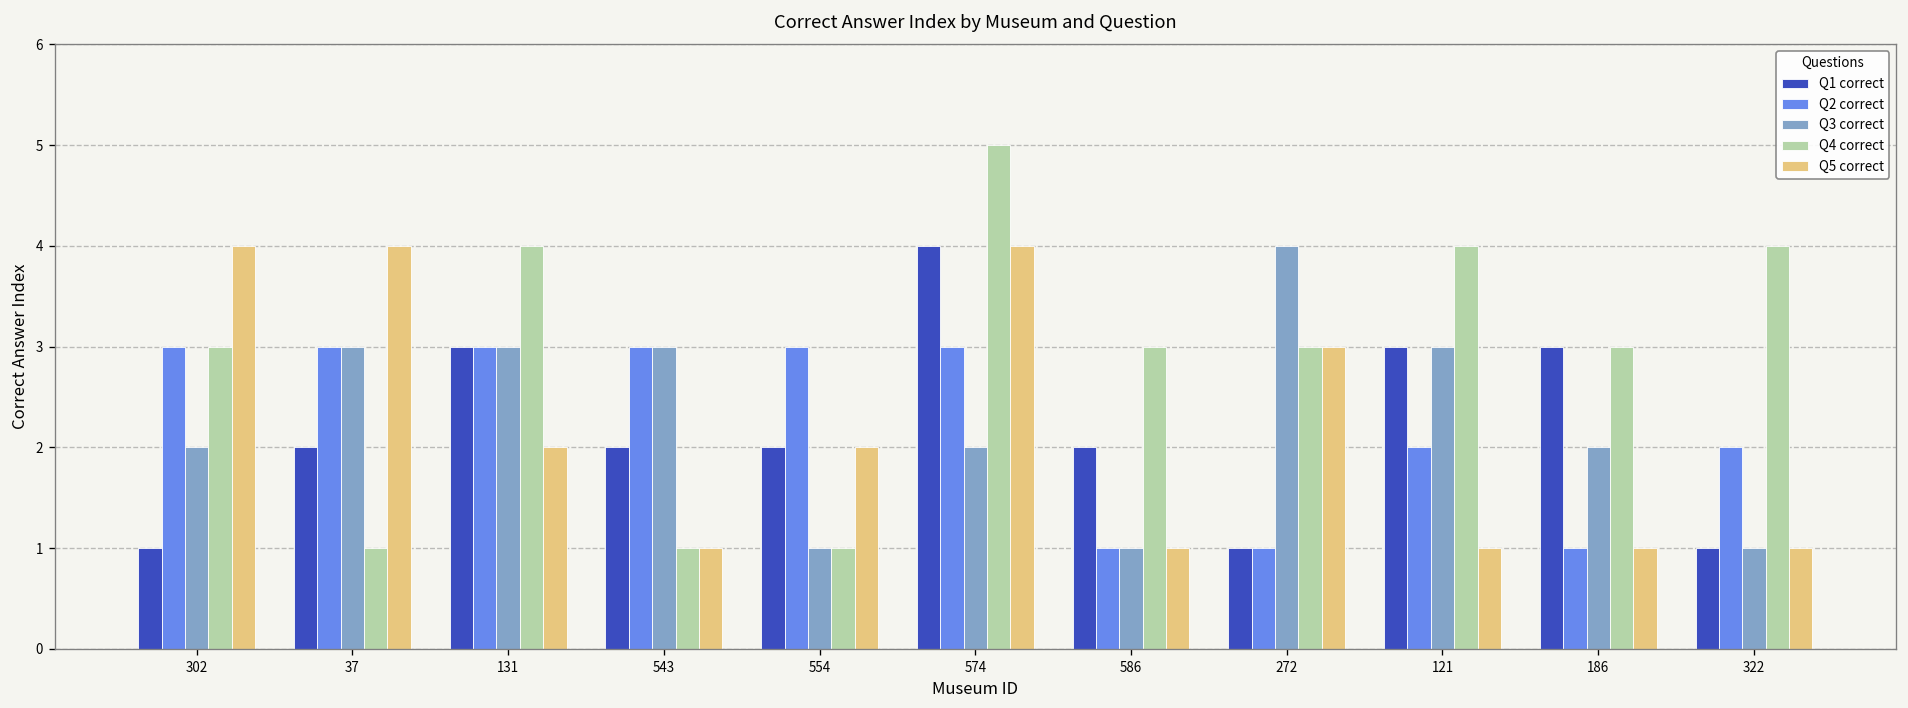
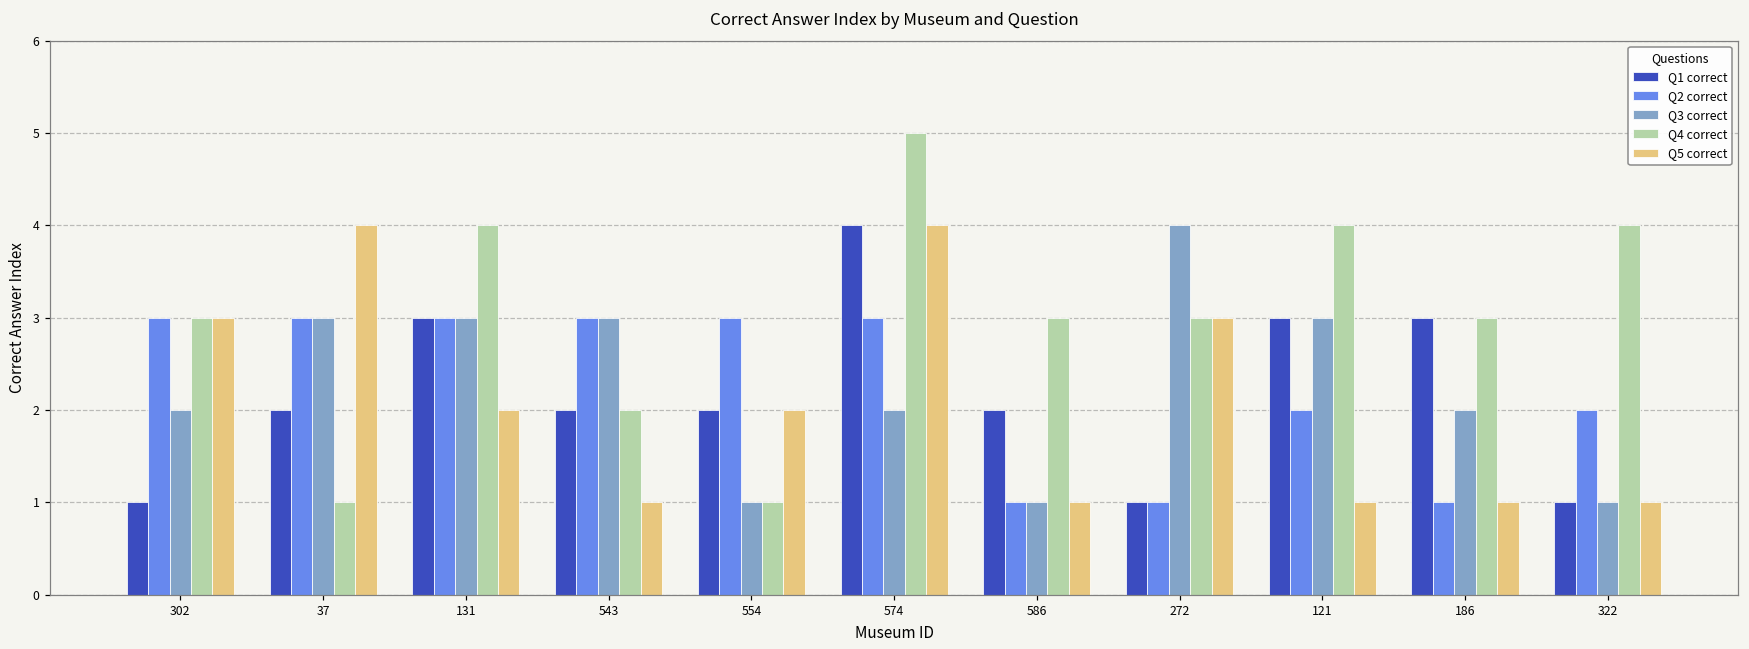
Q5 correct, 302: 4 -> 3
Q4 correct, 543: 1 -> 2
